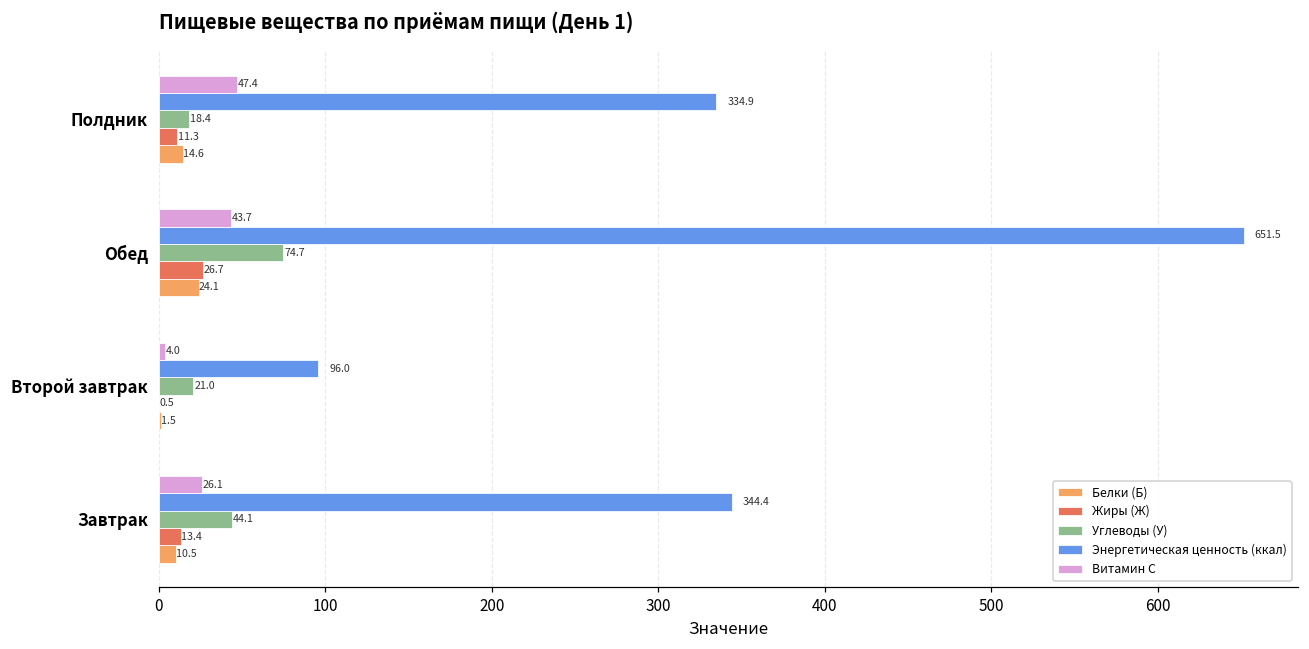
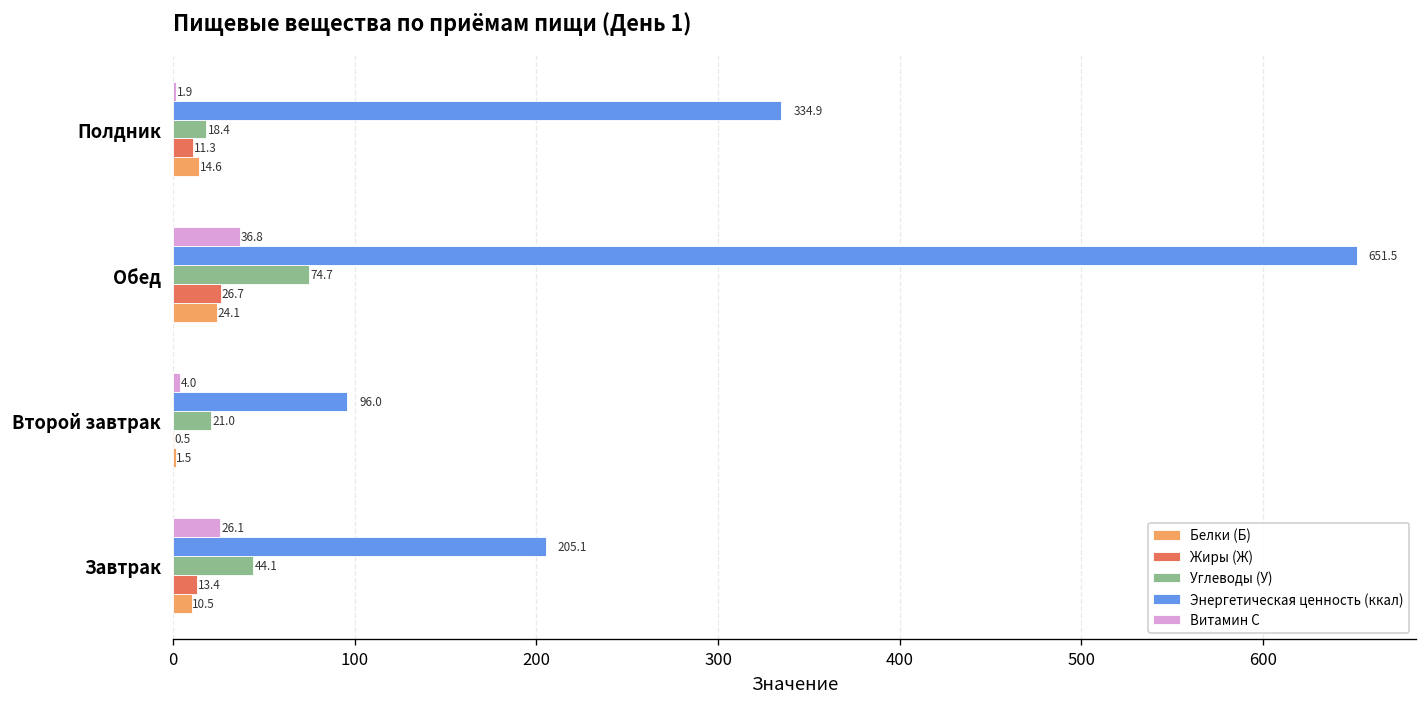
Витамин С, Полдник: 47.4 -> 1.9
Витамин С, Обед: 43.7 -> 36.8
Энергетическая ценность (ккал), Завтрак: 344.4 -> 205.1
